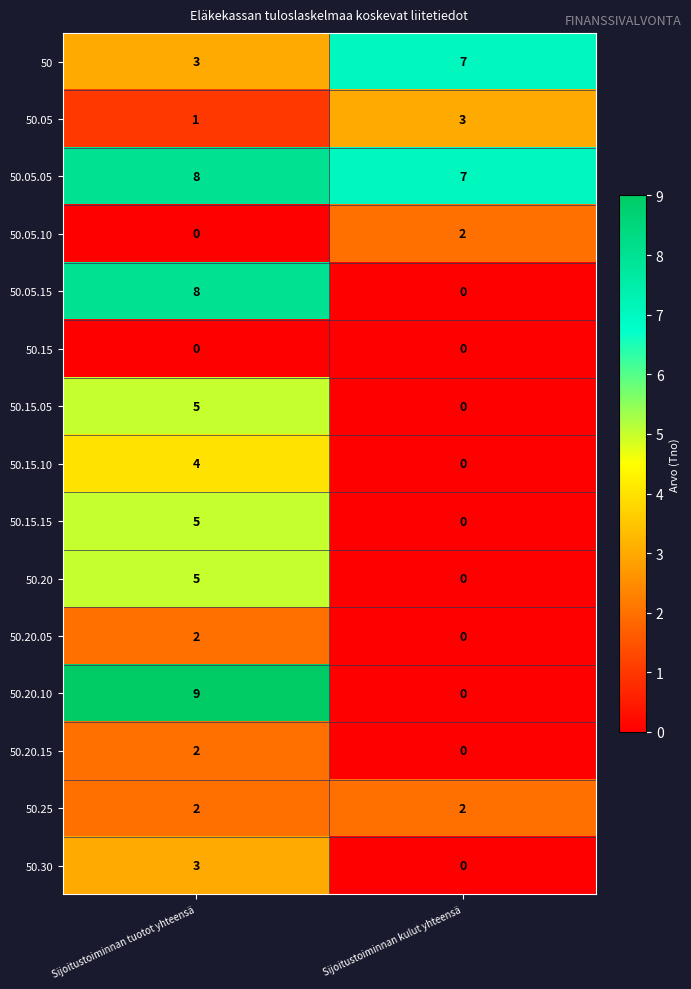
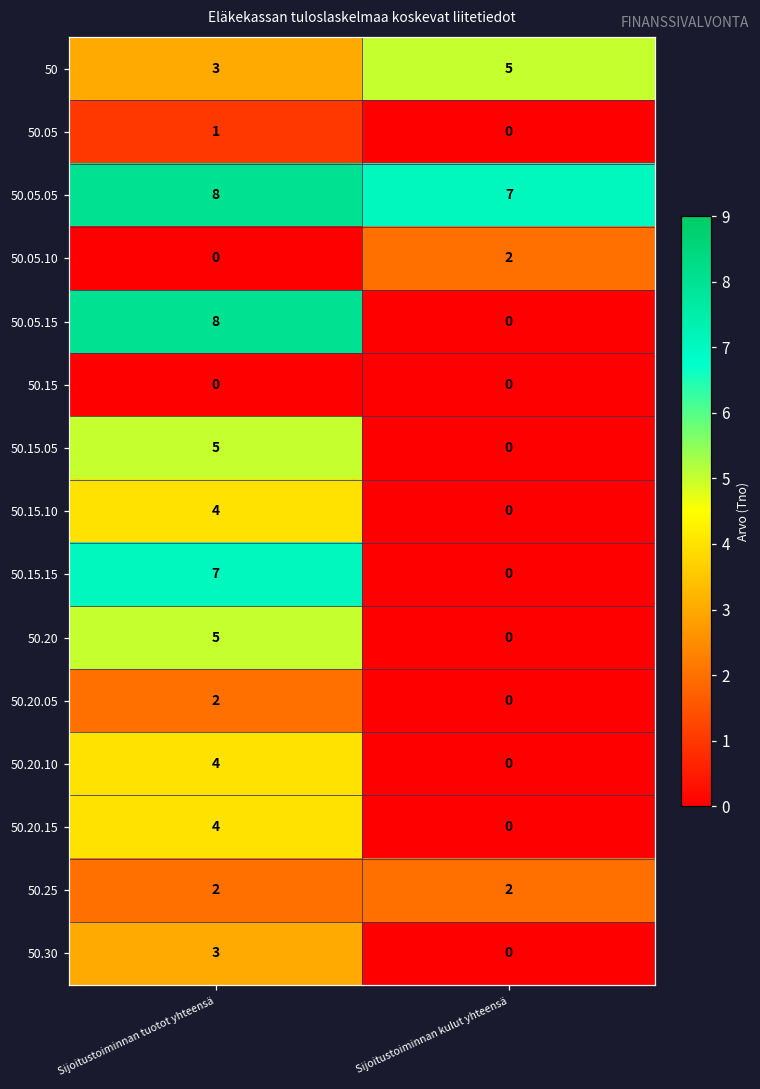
50, Sijoitustoiminnan kulut yhteensä: 7 -> 5
50.05, Sijoitustoiminnan kulut yhteensä: 3 -> 0
50.15.15, Sijoitustoiminnan tuotot yhteensä: 5 -> 7
50.20.10, Sijoitustoiminnan tuotot yhteensä: 9 -> 4
50.20.15, Sijoitustoiminnan tuotot yhteensä: 2 -> 4
